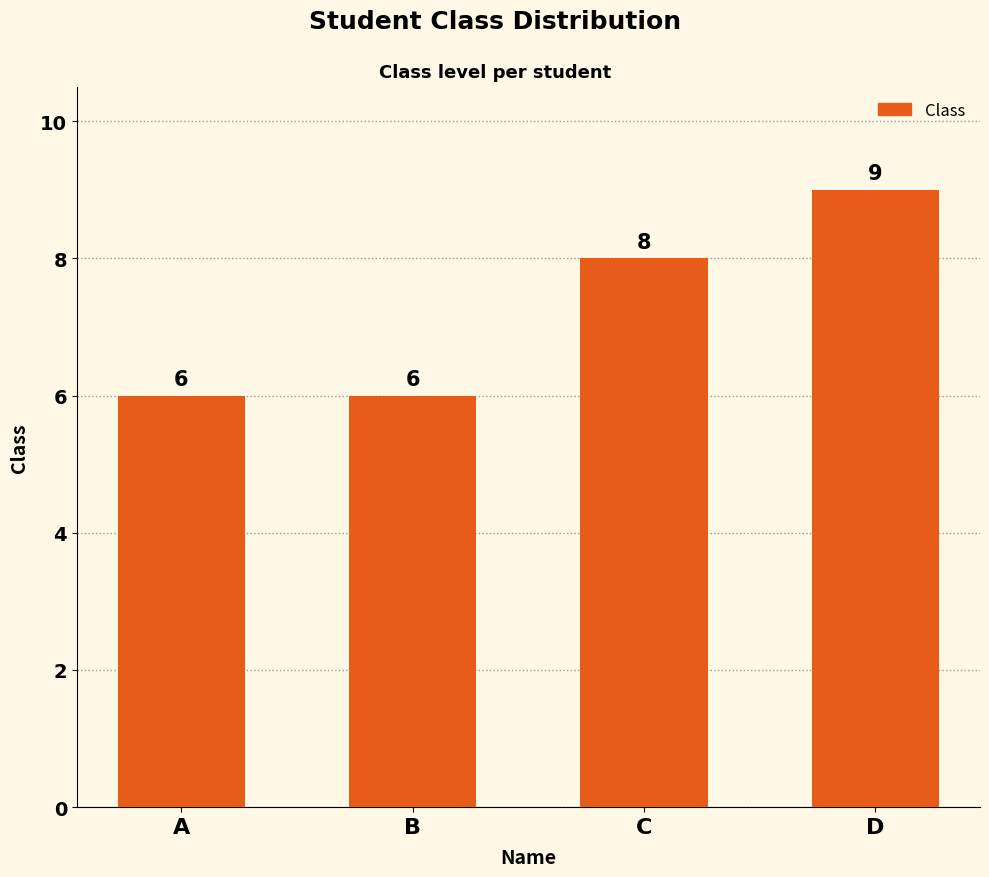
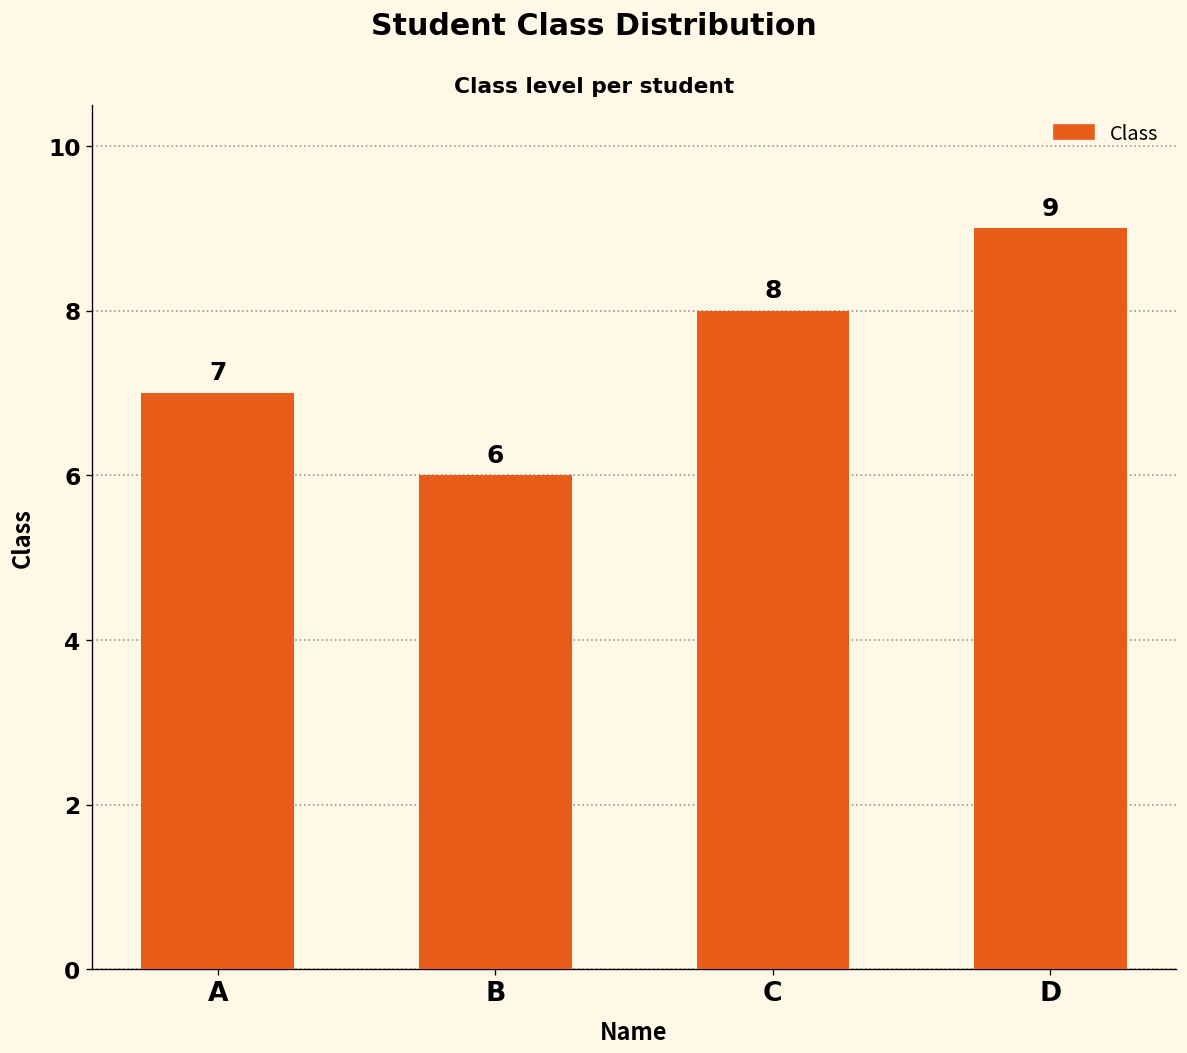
A: 6 -> 7
